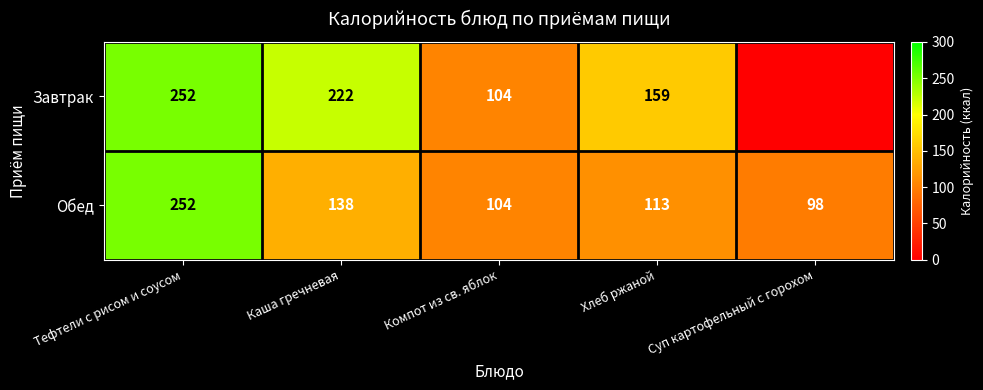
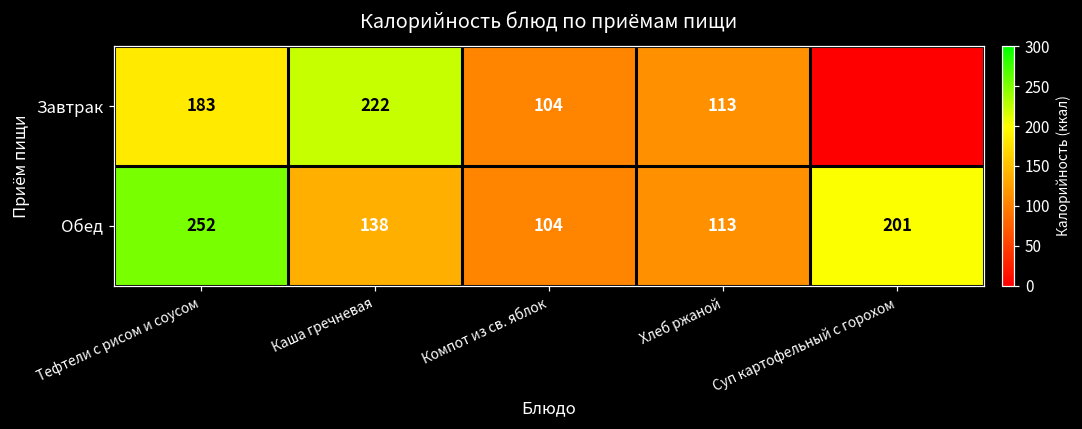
Завтрак, Тефтели с рисом и соусом: 252 -> 183
Завтрак, Хлеб ржаной: 159 -> 113
Обед, Суп картофельный с горохом: 98 -> 201
